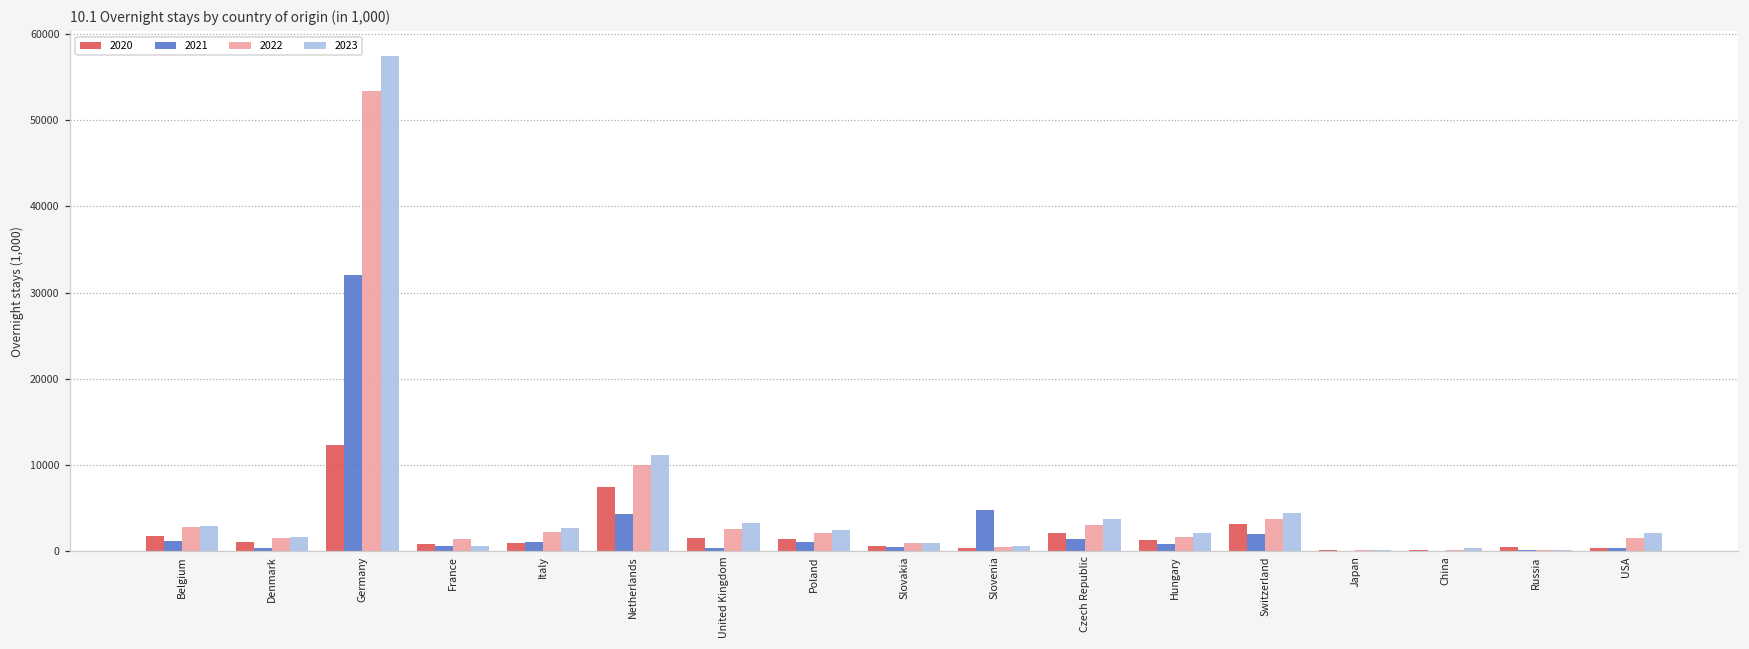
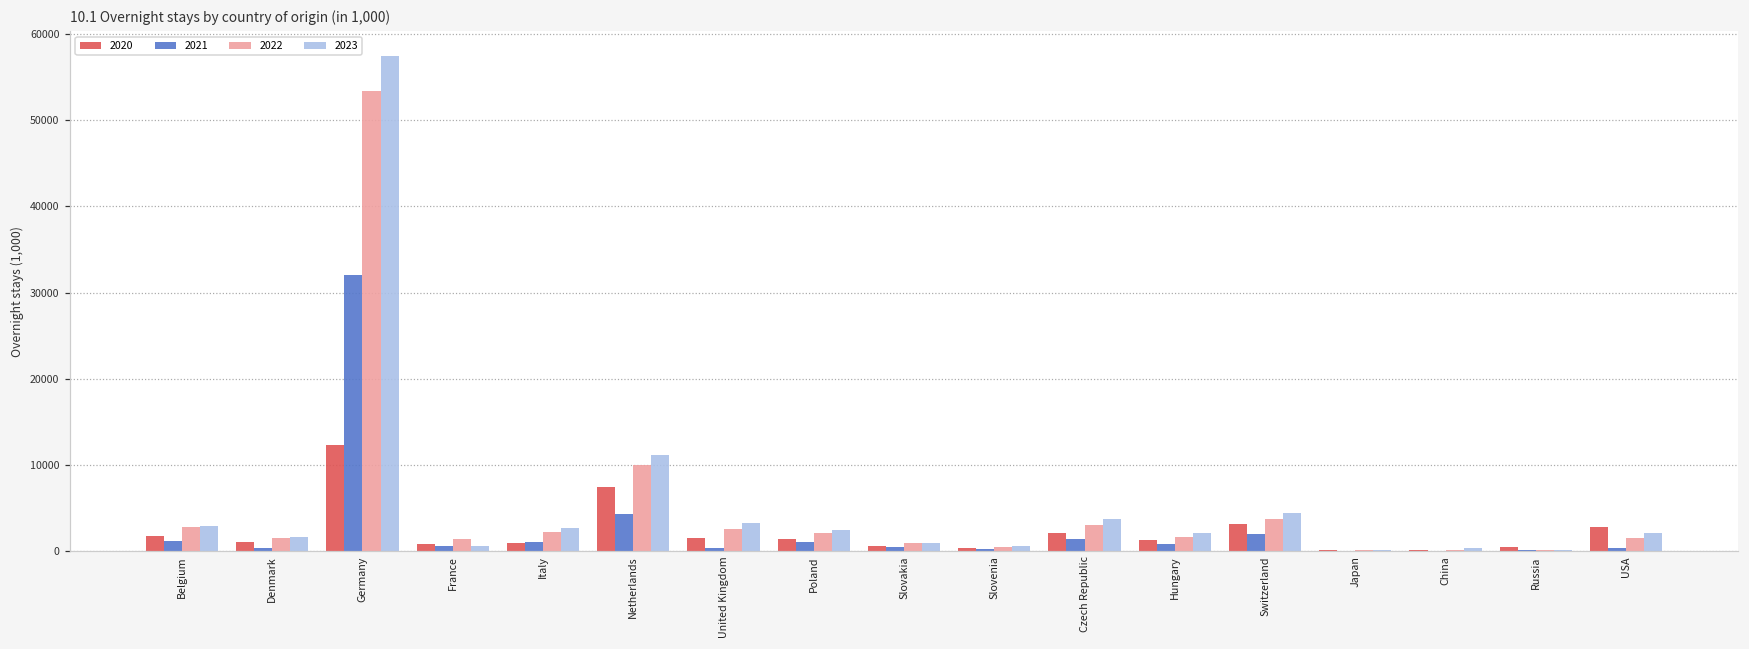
2021, Slovenia: 5000 -> 0
2020, USA: 0 -> 3000
